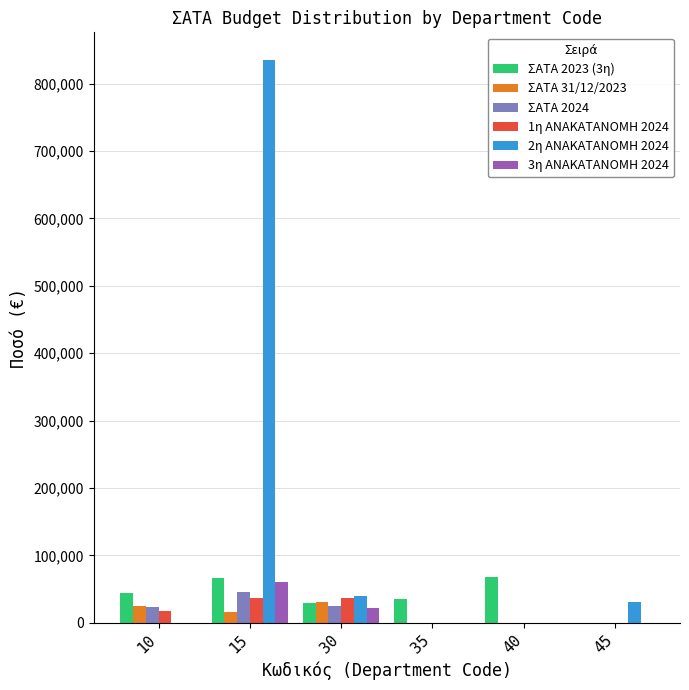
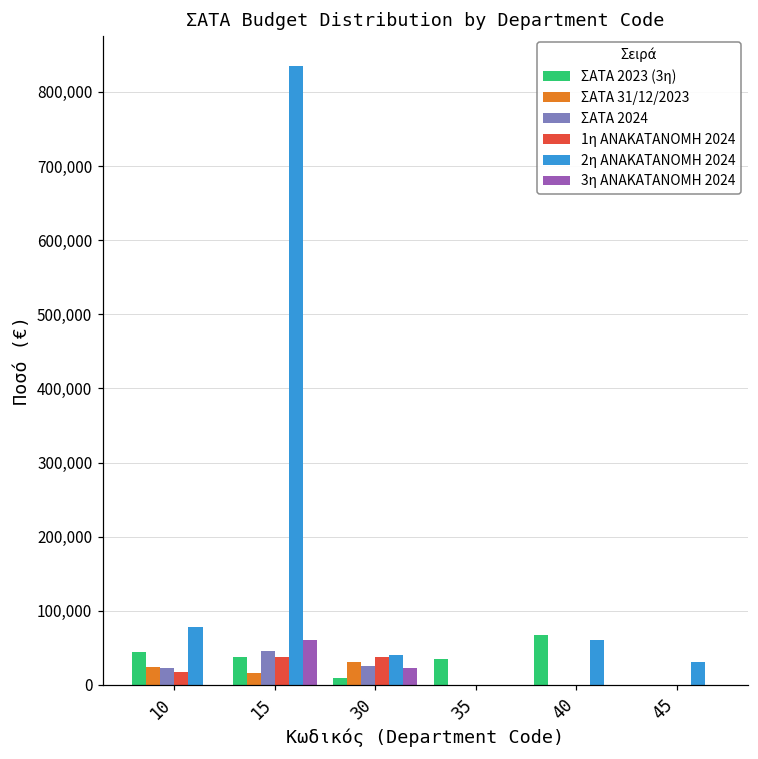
2η ΑΝΑΚΑΤΑΝΟΜΗ 2024, 10: 0 -> 80,000
ΣΑΤΑ 2023 (3η), 15: 70,000 -> 40,000
ΣΑΤΑ 2023 (3η), 30: 30,000 -> 10,000
2η ΑΝΑΚΑΤΑΝΟΜΗ 2024, 40: 0 -> 60,000
